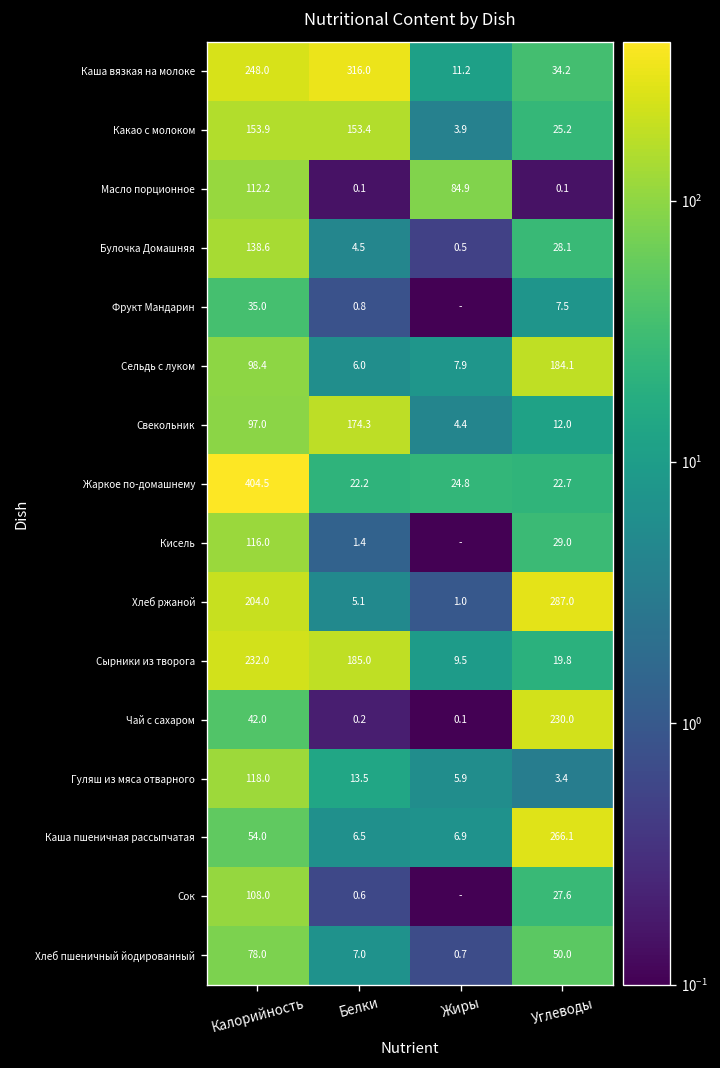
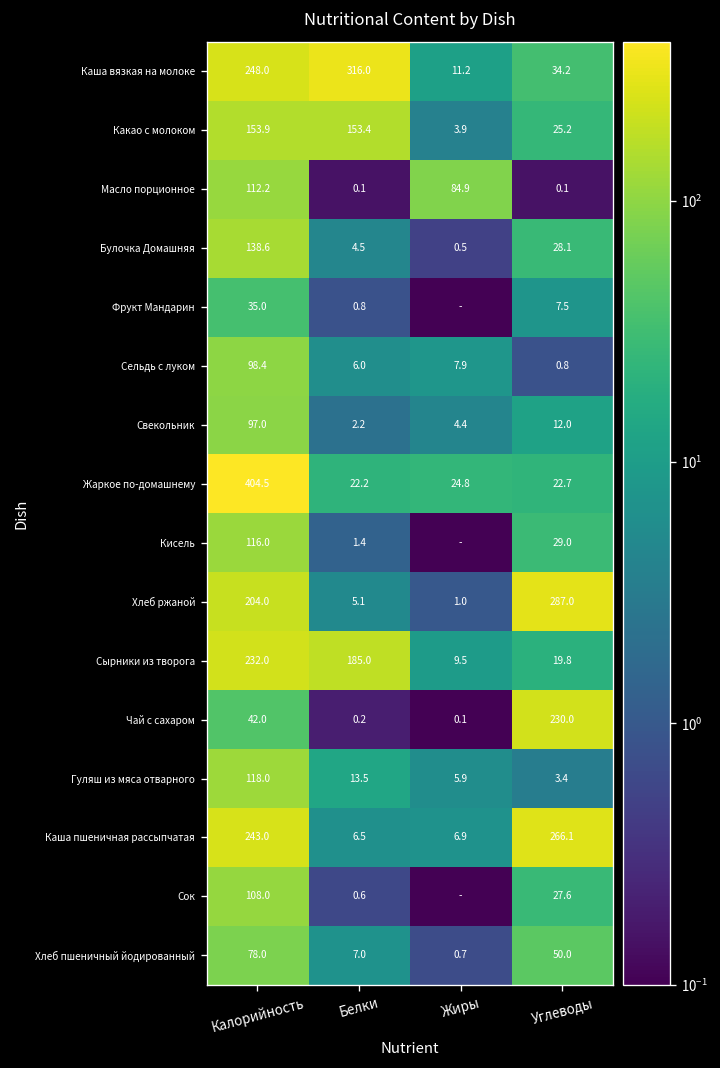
Сельдь с луком, Углеводы: 184.1 -> 0.8
Свекольник, Белки: 174.3 -> 2.2
Каша пшеничная рассыпчатая, Калорийность: 54.0 -> 243.0
